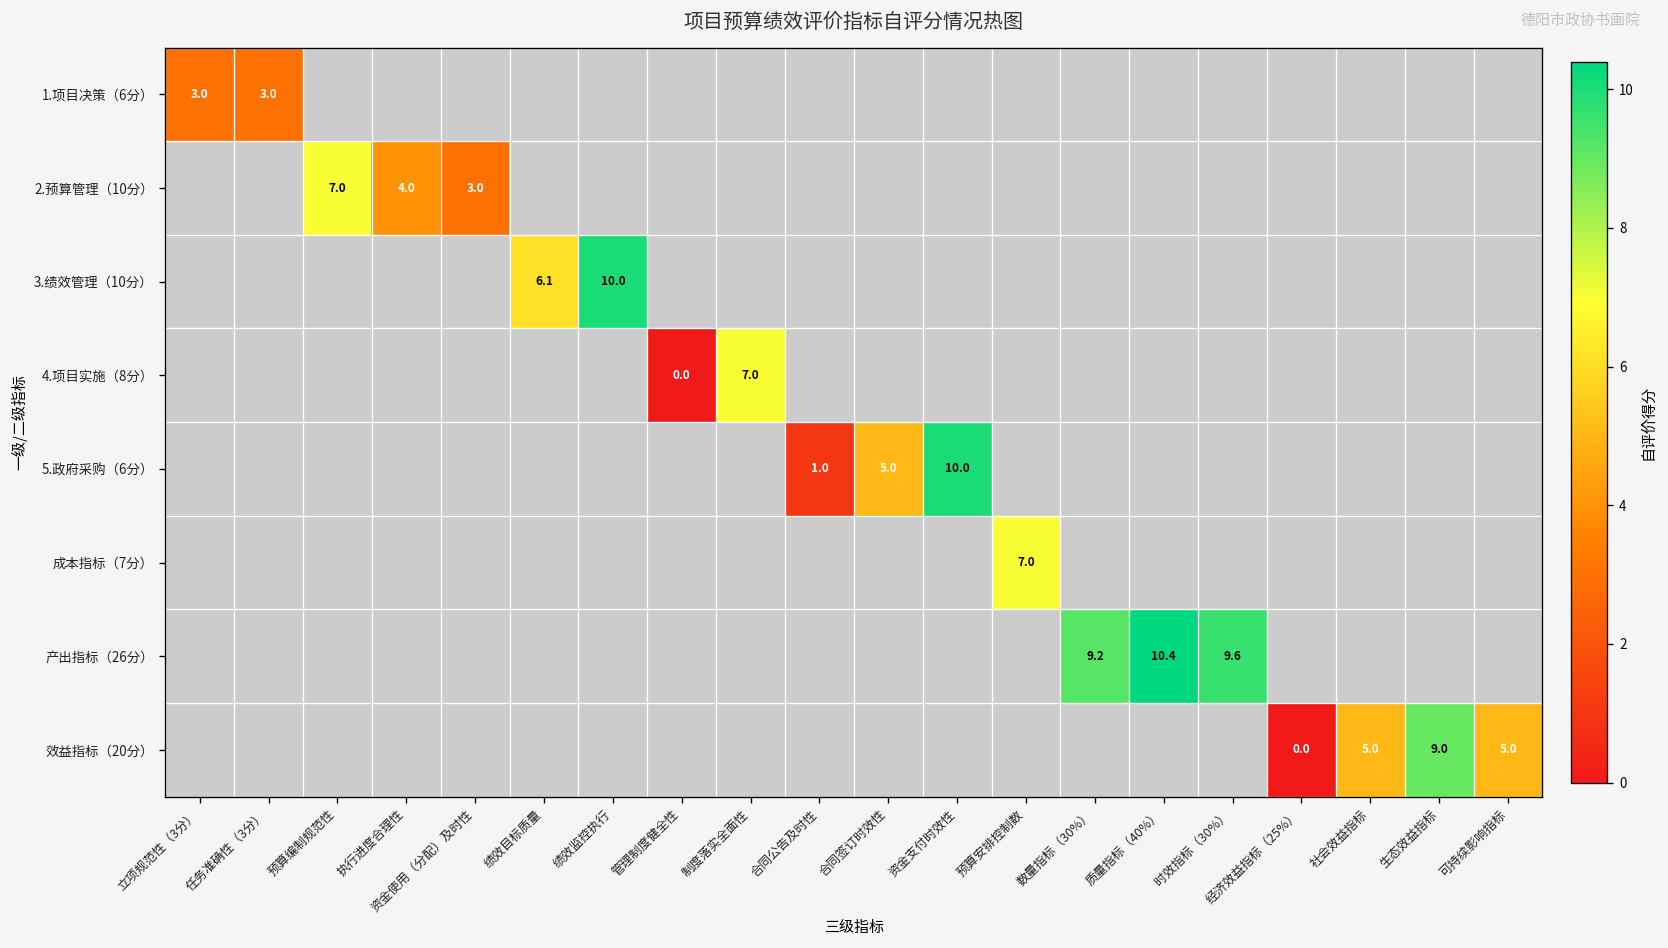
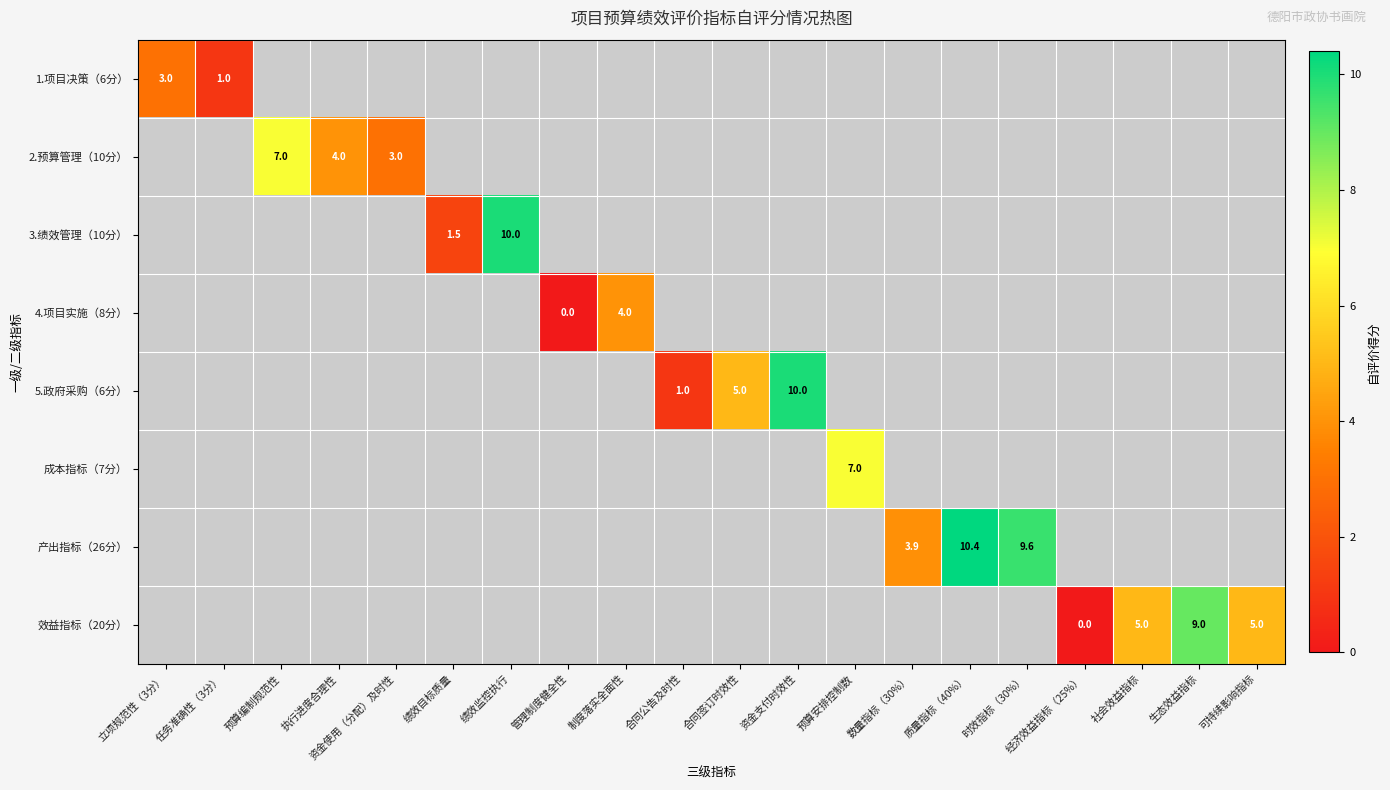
1.项目决策（6分）, 任务准确性（3分）: 3.0 -> 1.0
3.绩效管理（10分）, 绩效目标质量: 6.1 -> 1.5
4.项目实施（8分）, 制度落实全面性: 7.0 -> 4.0
产出指标（26分）, 数量指标（30%）: 9.2 -> 3.9
